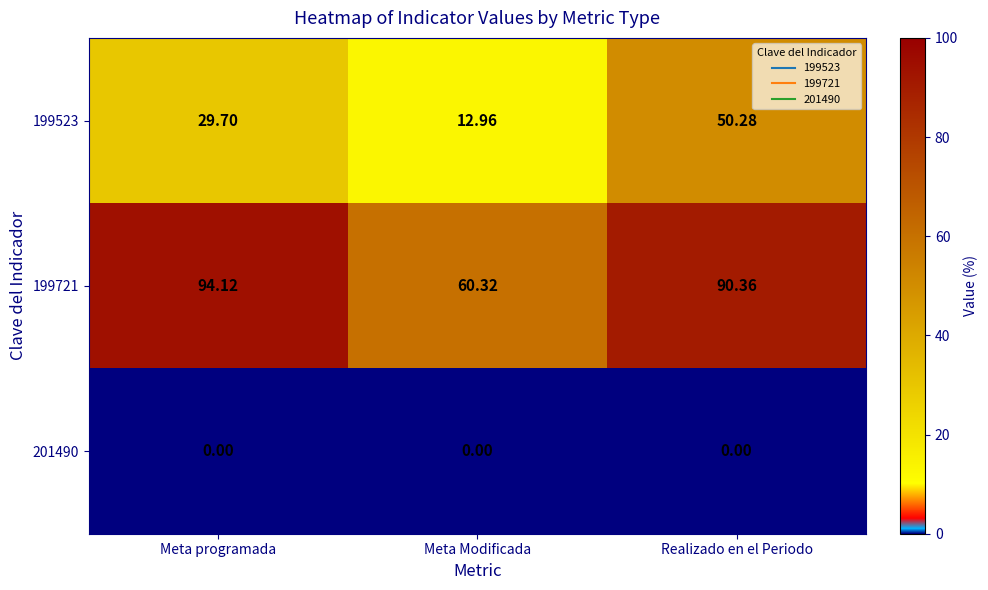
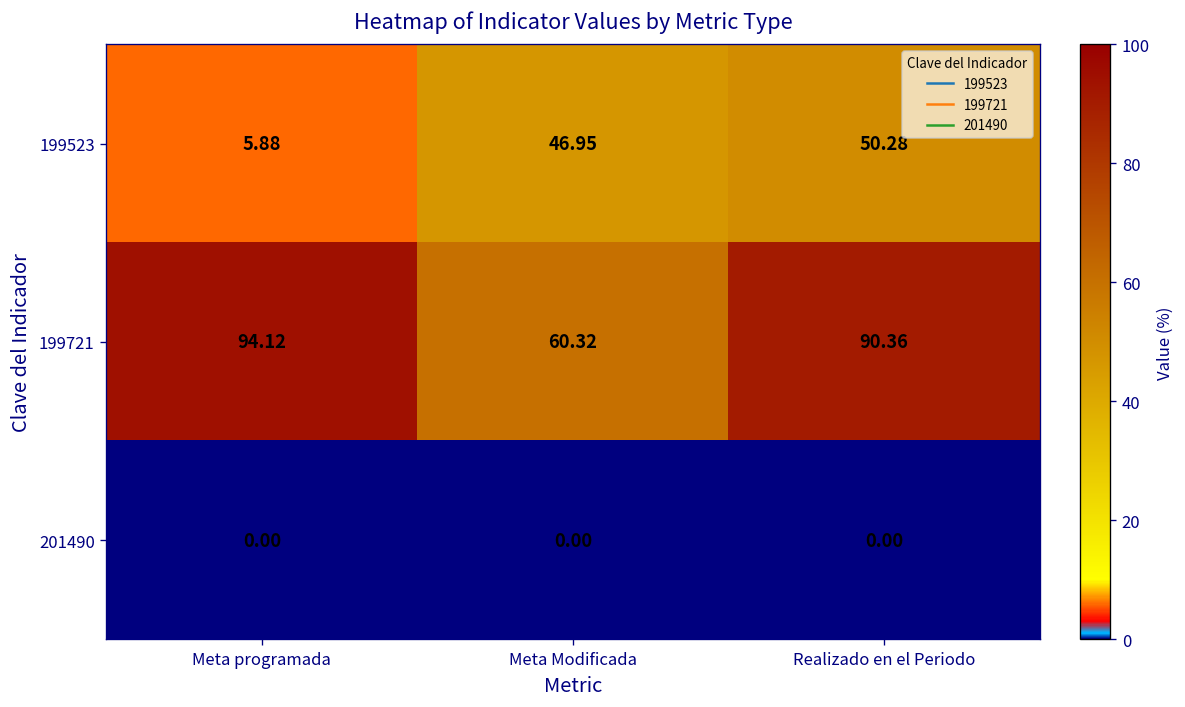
199523, Meta programada: 29.70 -> 5.88
199523, Meta Modificada: 12.96 -> 46.95
